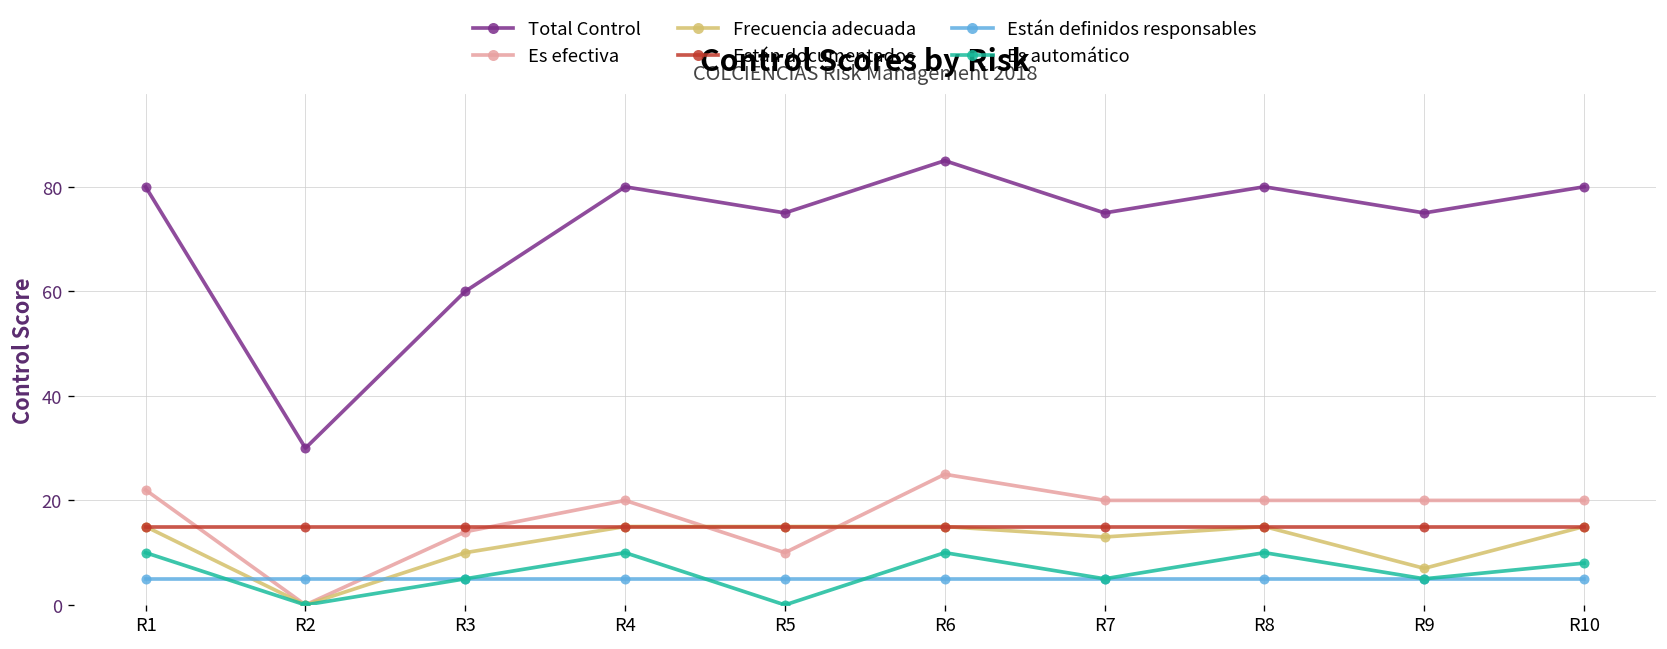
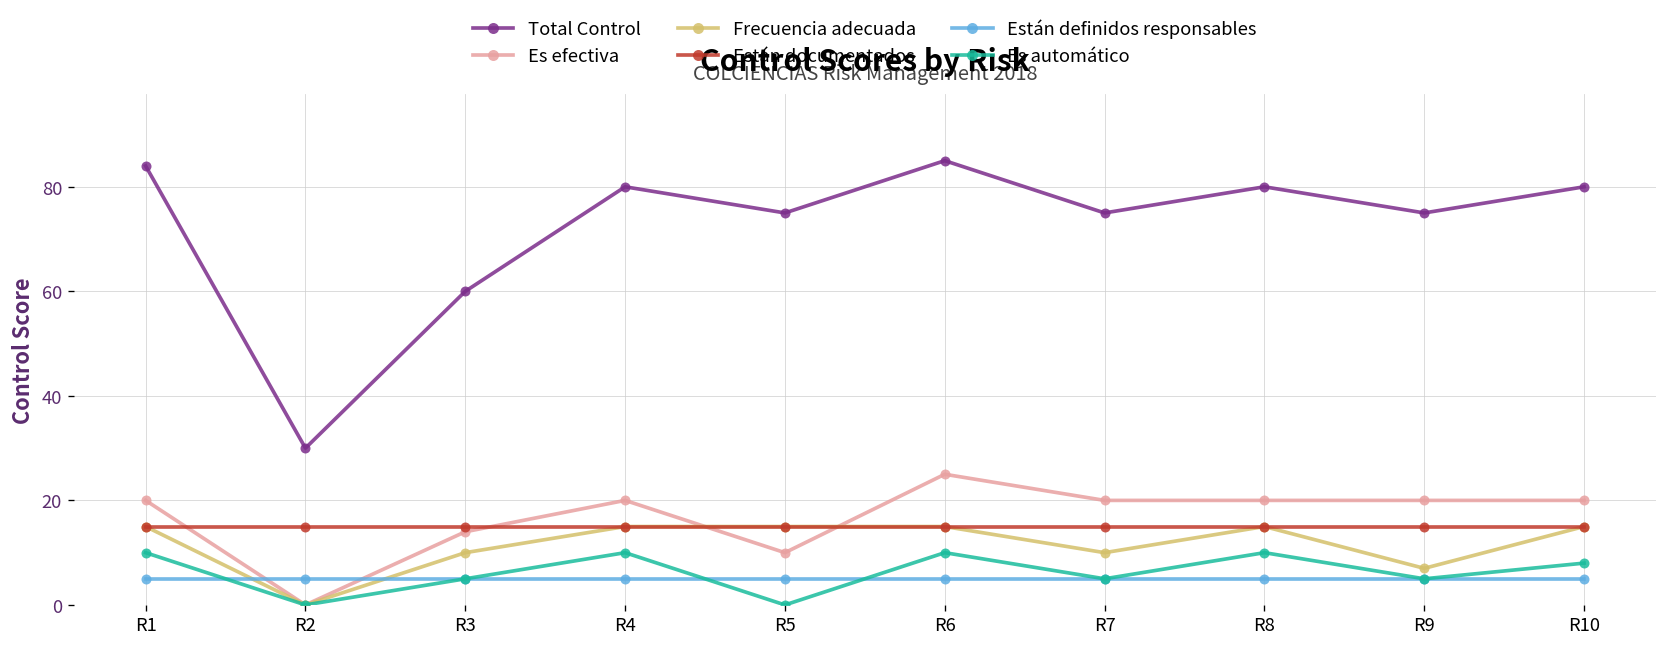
Total Control, R1: 80 -> 84
Es efectiva, R1: 22 -> 20
Frecuencia adecuada, R7: 13 -> 10
